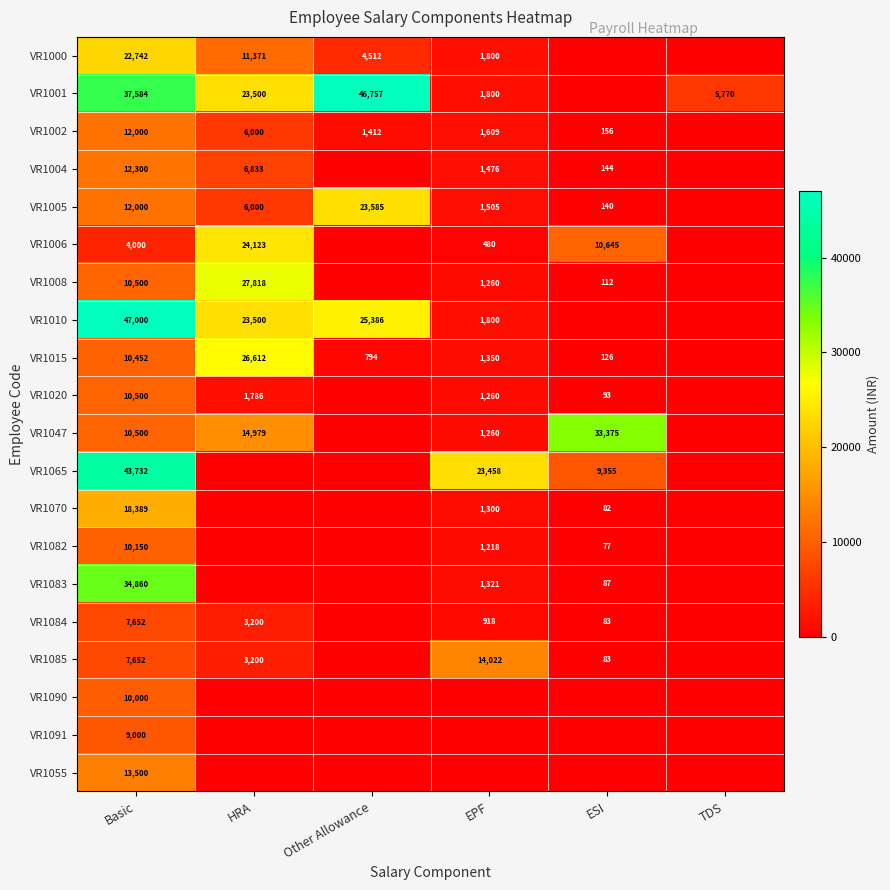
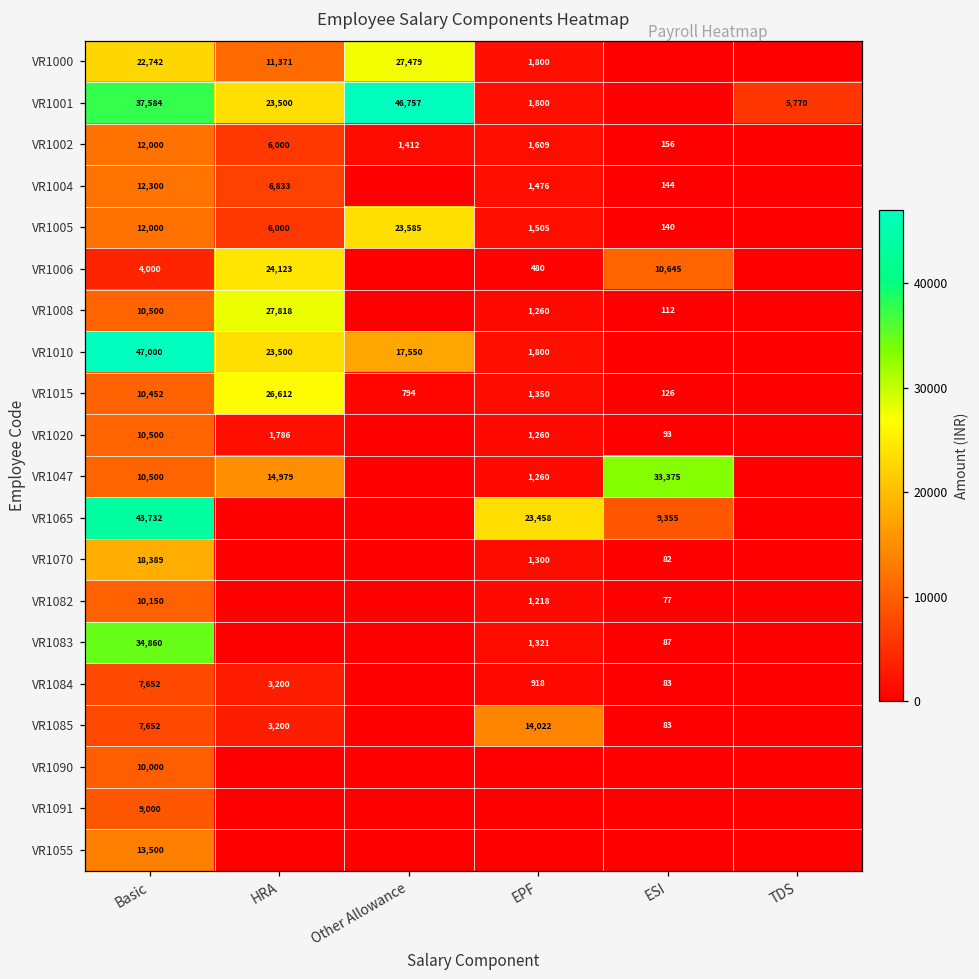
VR1000, Other Allowance: 4,512 -> 27,479
VR1010, Other Allowance: 25,386 -> 17,550
